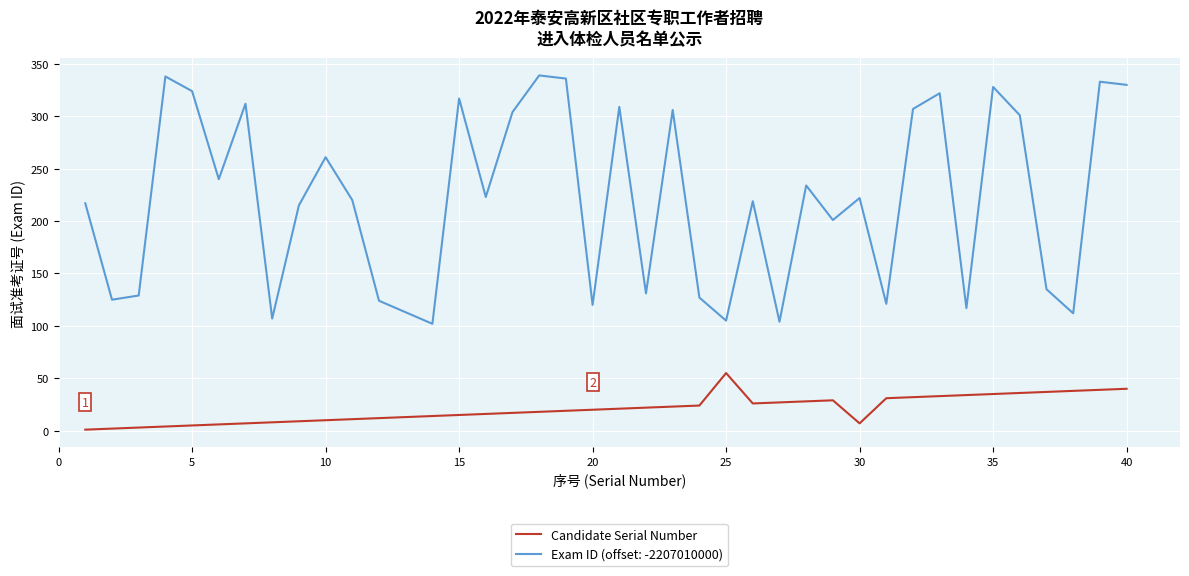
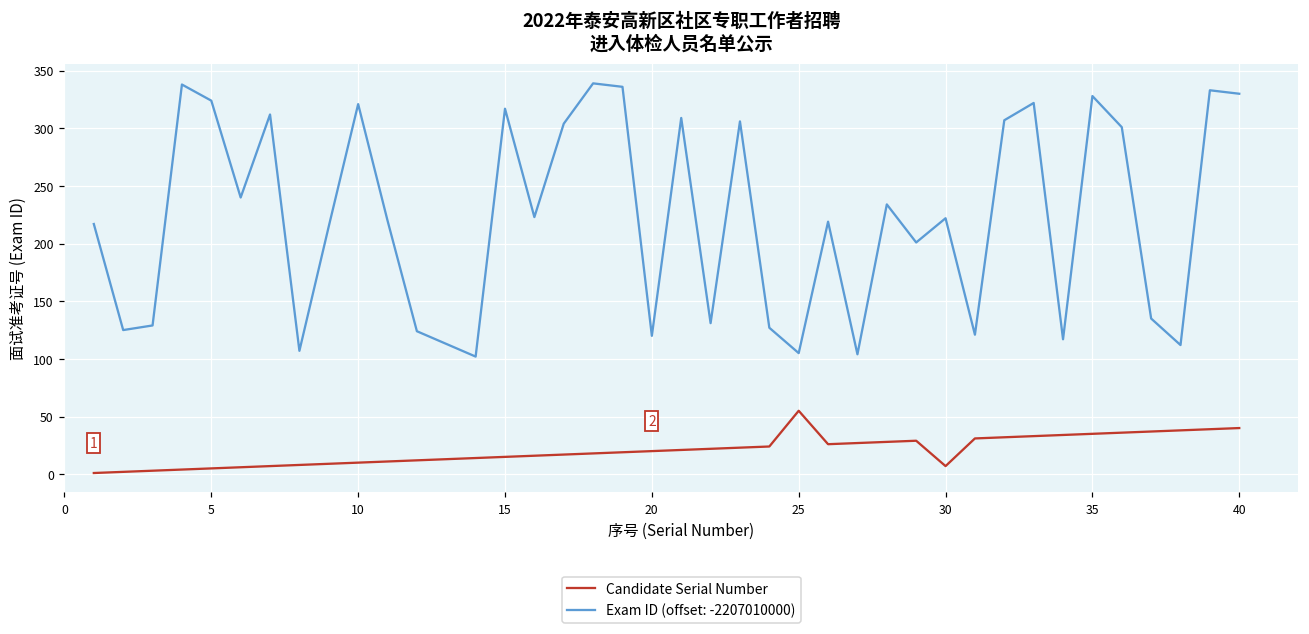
Exam ID (offset: -2207010000), 10: 261 -> 321
